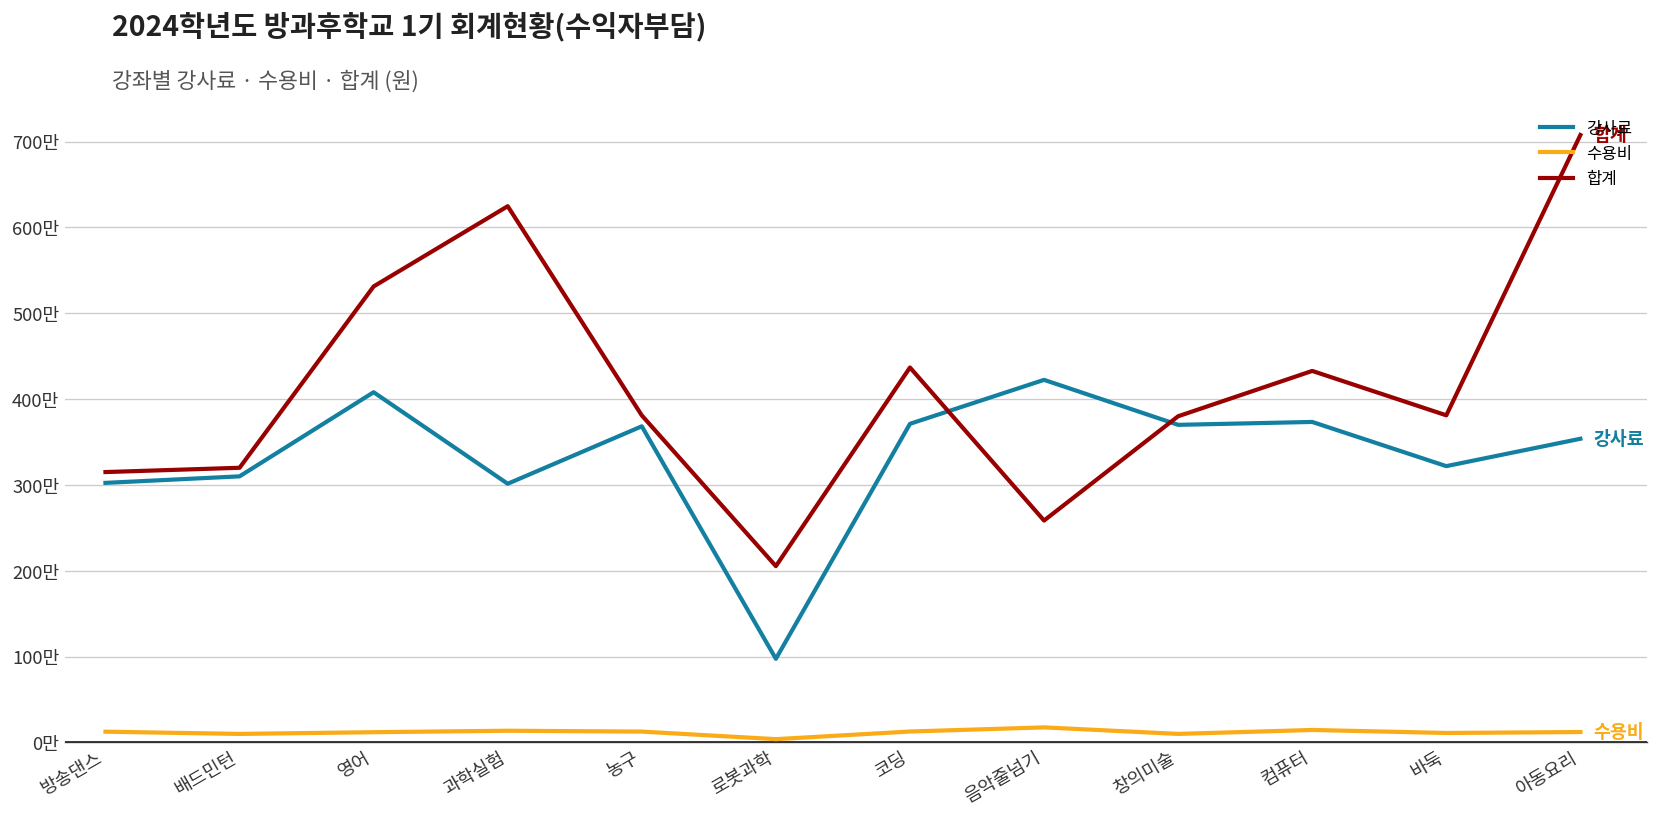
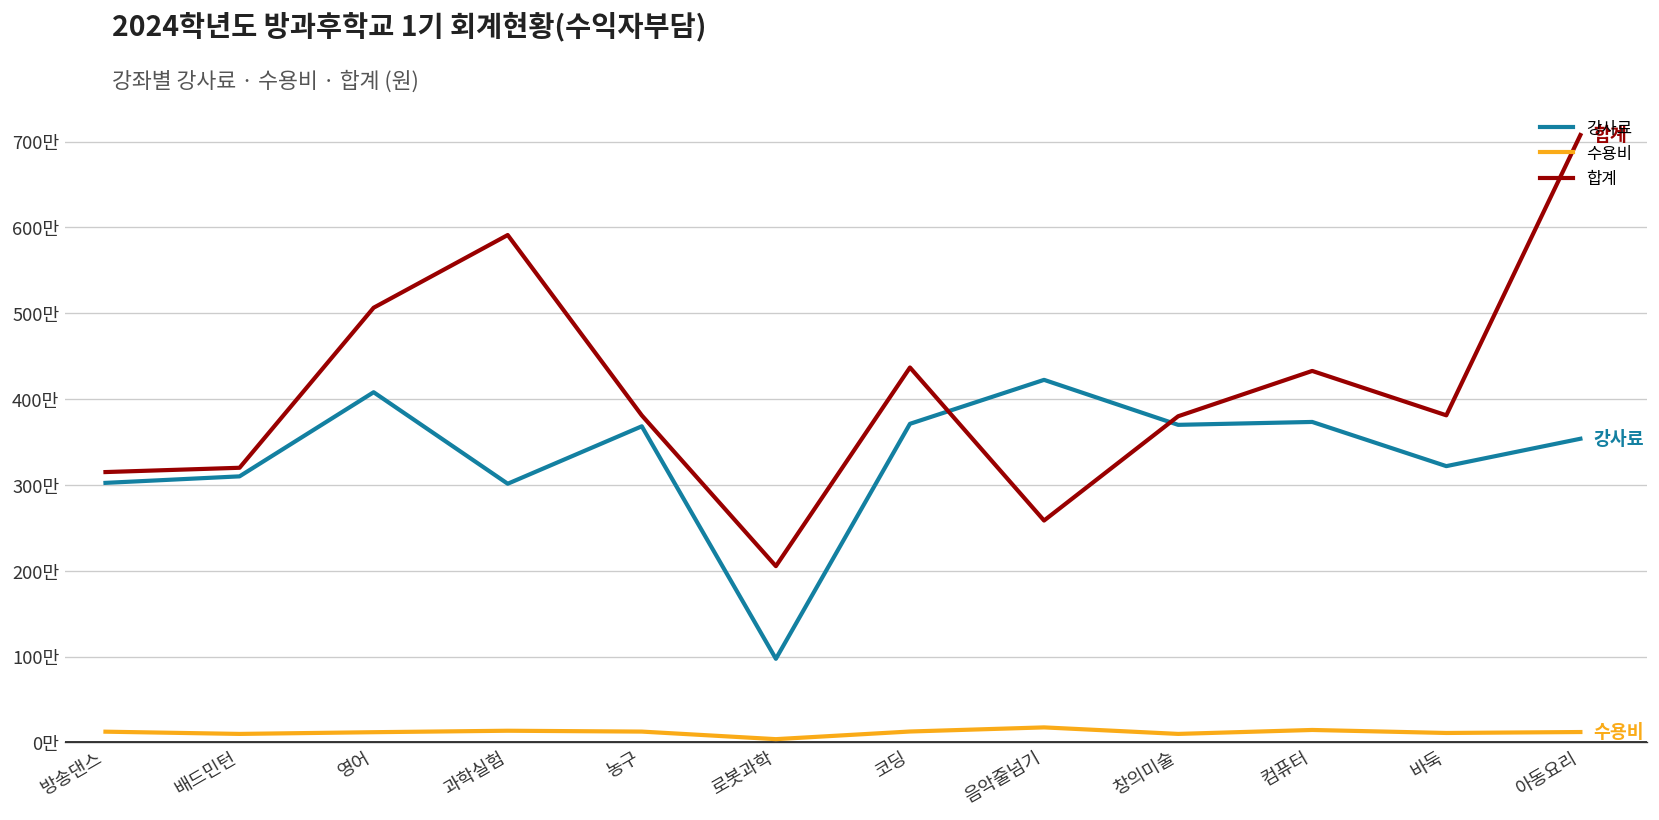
합계, 영어: 530만 -> 510만
합계, 과학실험: 620만 -> 590만
